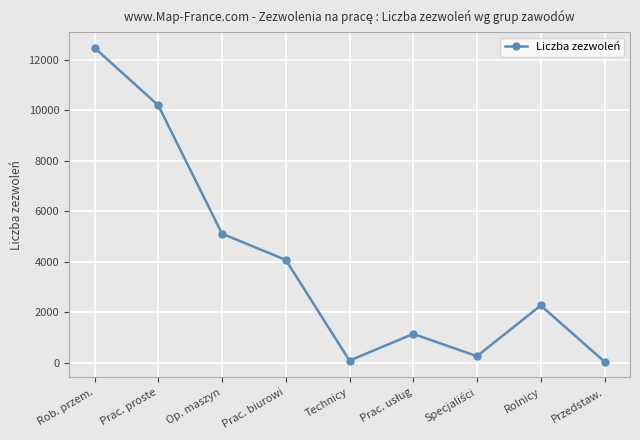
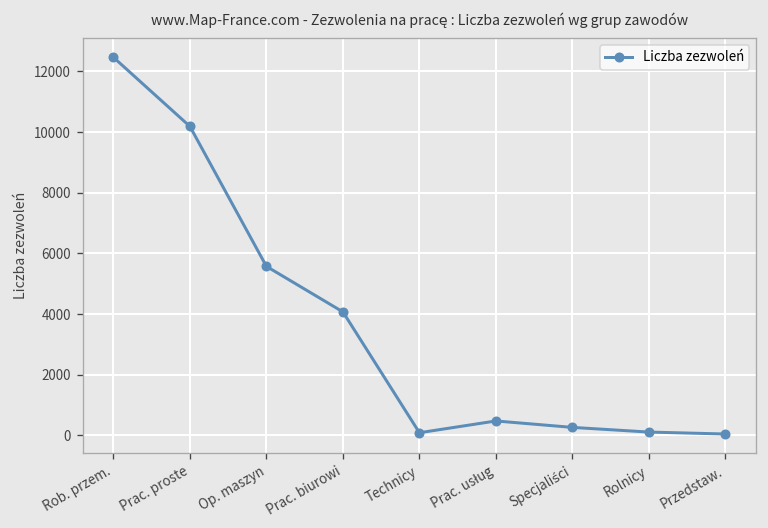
Op. maszyn: 5100 -> 5600
Prac. usług: 1100 -> 500
Rolnicy: 2300 -> 100
